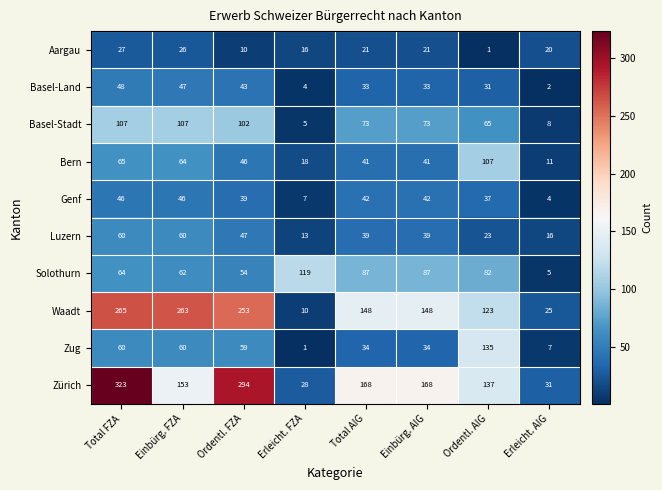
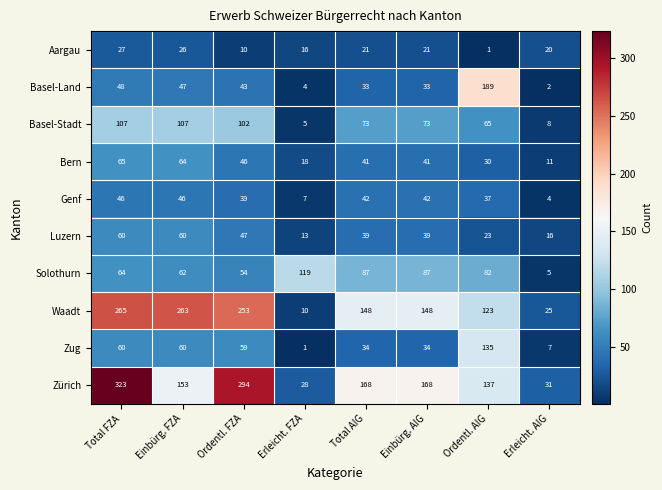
Basel-Land, Ordentl. AIG: 31 -> 189
Bern, Ordentl. AIG: 107 -> 30
